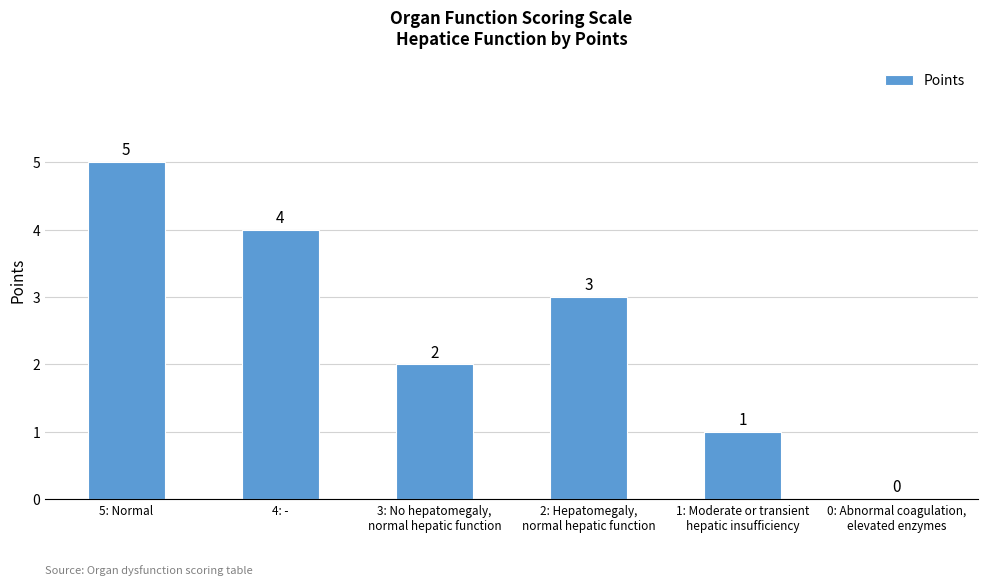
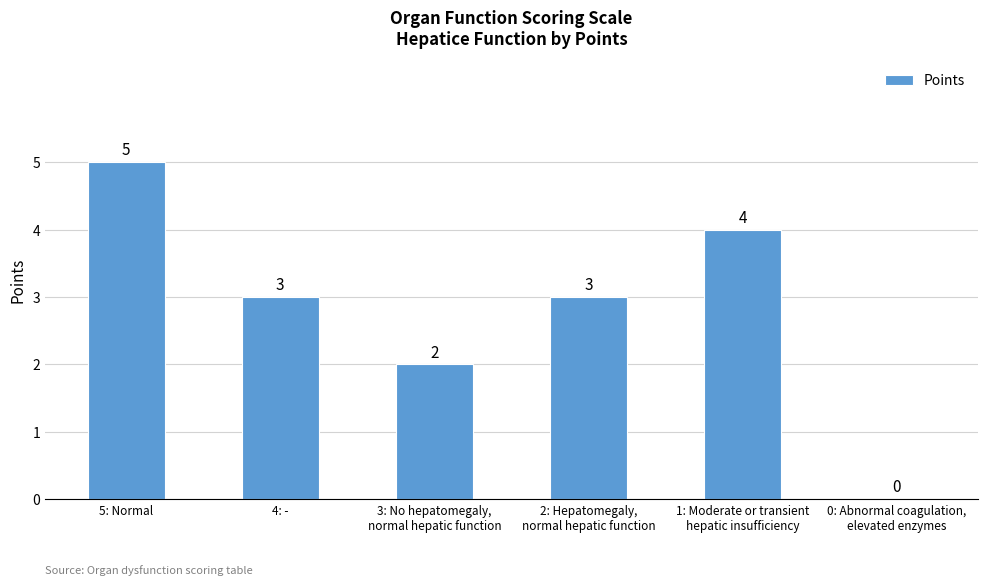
4: -: 4 -> 3
1: Moderate or transient hepatic insufficiency: 1 -> 4
